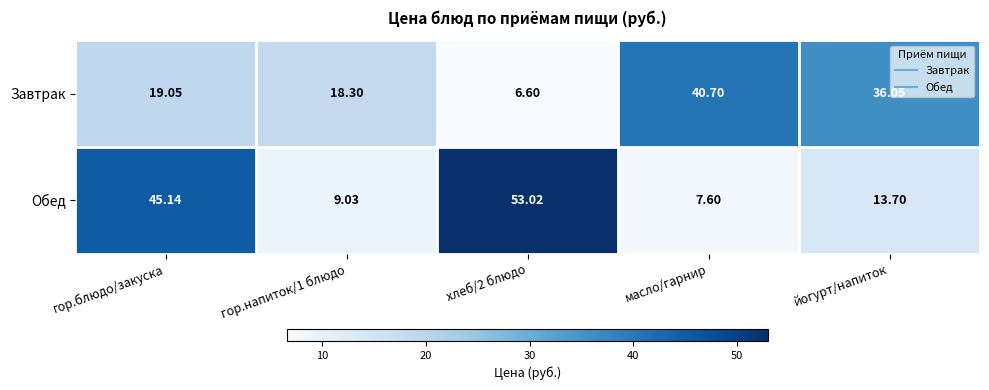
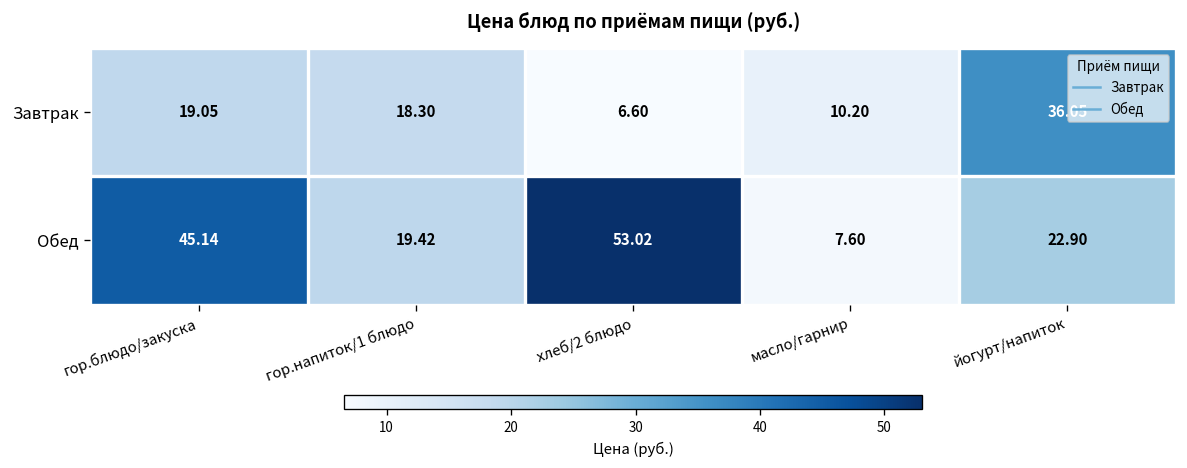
Завтрак, масло/гарнир: 40.70 -> 10.20
Обед, гор.напиток/1 блюдо: 9.03 -> 19.42
Обед, йогурт/напиток: 13.70 -> 22.90
